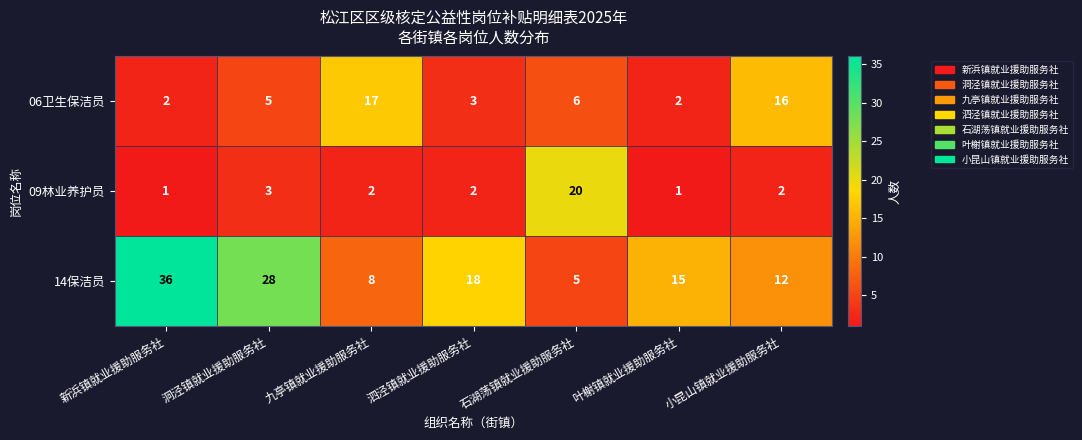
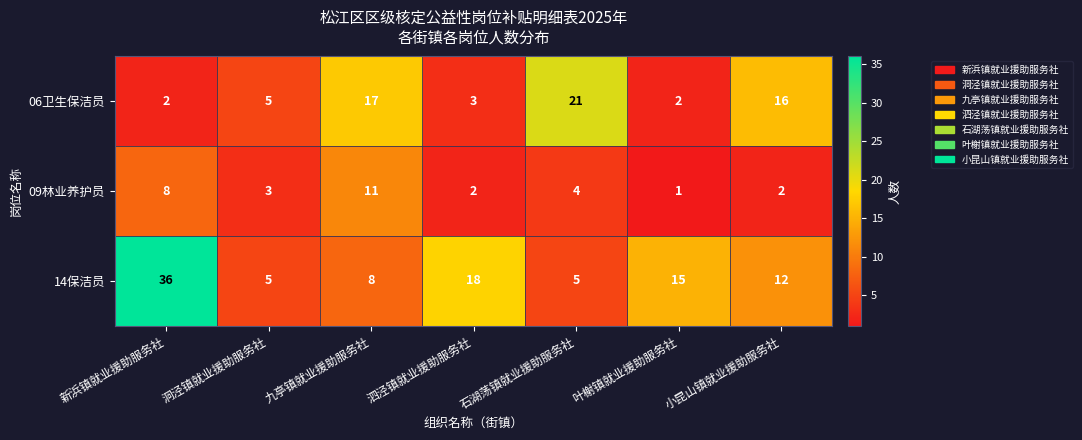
06卫生保洁员, 石湖荡镇就业援助服务社: 6 -> 21
09林业养护员, 新浜镇就业援助服务社: 1 -> 8
09林业养护员, 九亭镇就业援助服务社: 2 -> 11
09林业养护员, 石湖荡镇就业援助服务社: 20 -> 4
14保洁员, 洞泾镇就业援助服务社: 28 -> 5
